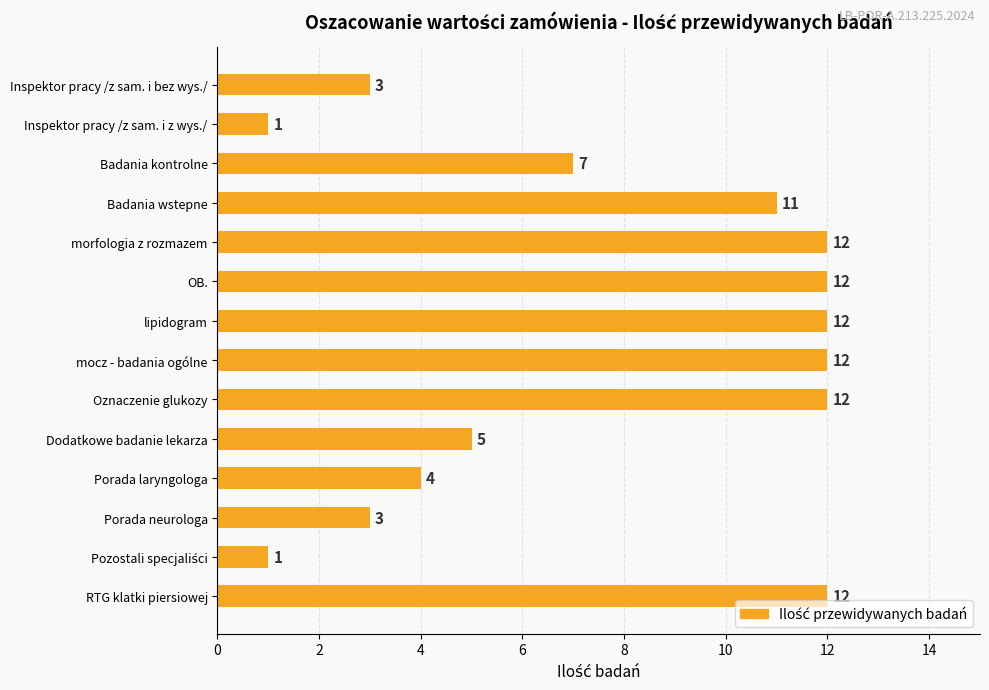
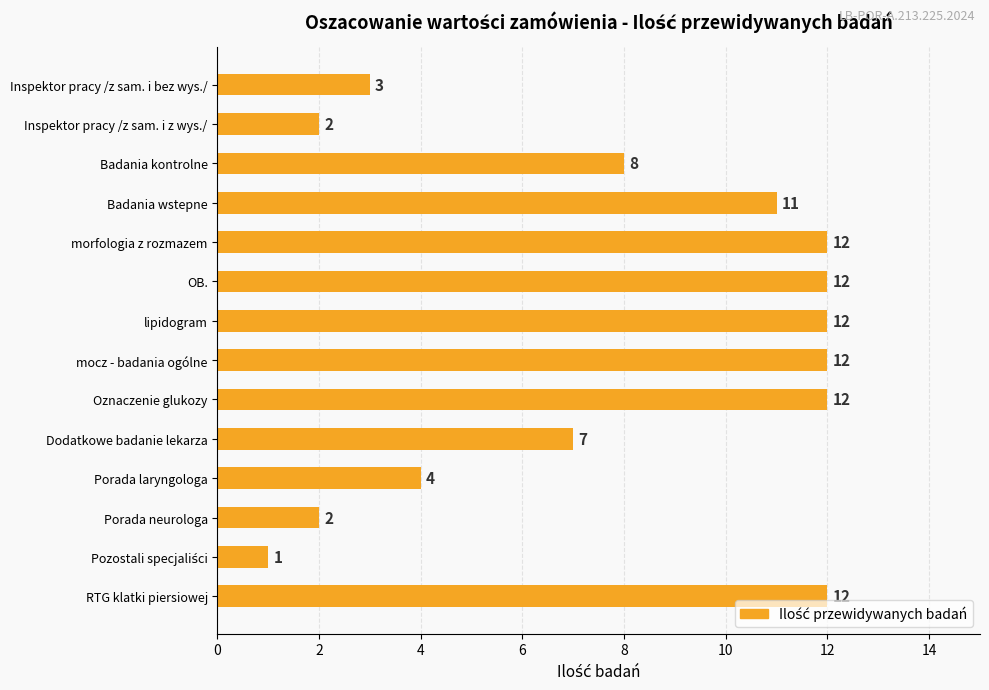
Inspektor pracy /z sam. i z wys./: 1 -> 2
Badania kontrolne: 7 -> 8
Dodatkowe badanie lekarza: 5 -> 7
Porada neurologa: 3 -> 2
